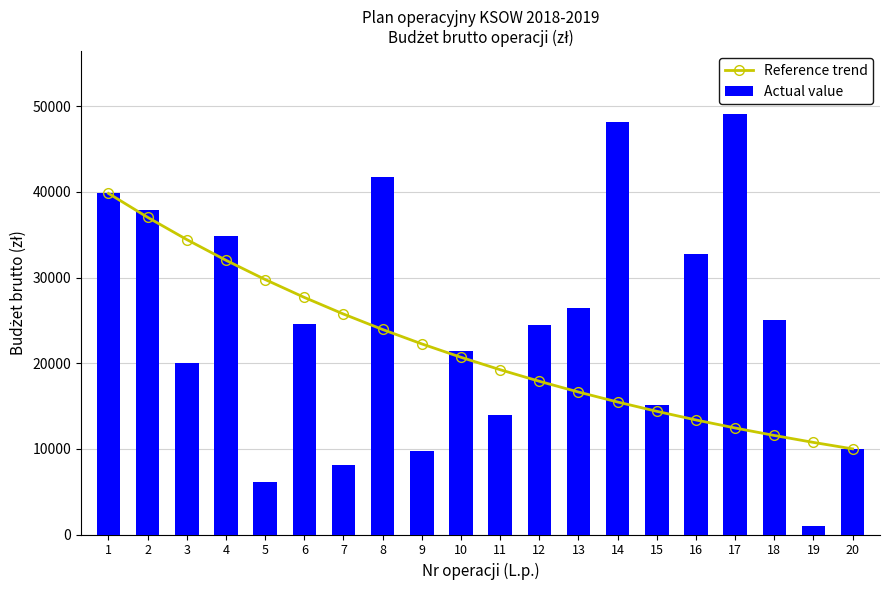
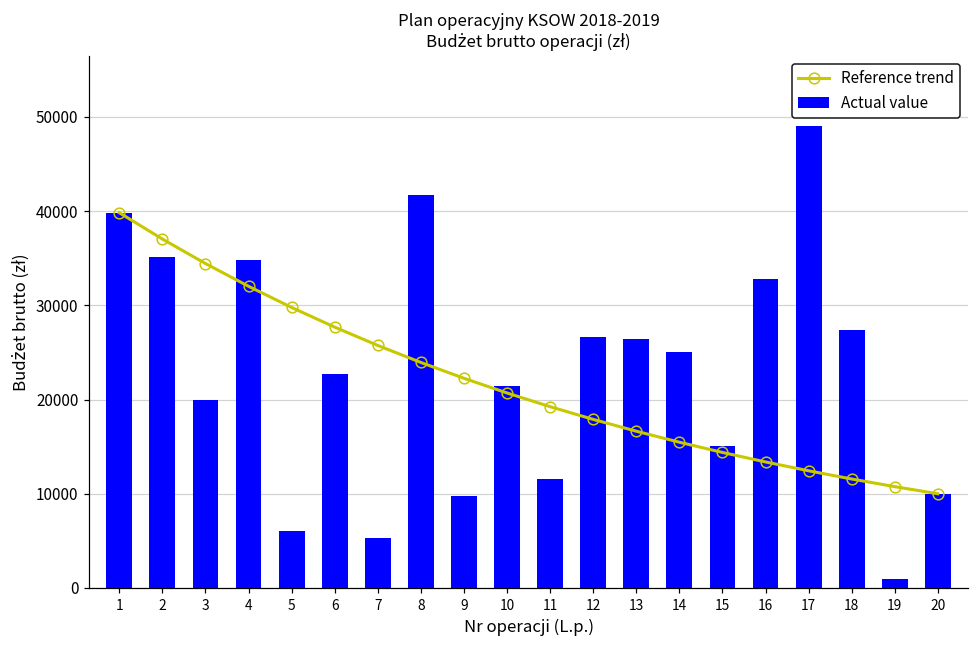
Actual value, 2: 38000 -> 35000
Actual value, 6: 25000 -> 23000
Actual value, 7: 8000 -> 5000
Actual value, 11: 14000 -> 12000
Actual value, 12: 25000 -> 27000
Actual value, 14: 48000 -> 25000
Actual value, 18: 25000 -> 27000
